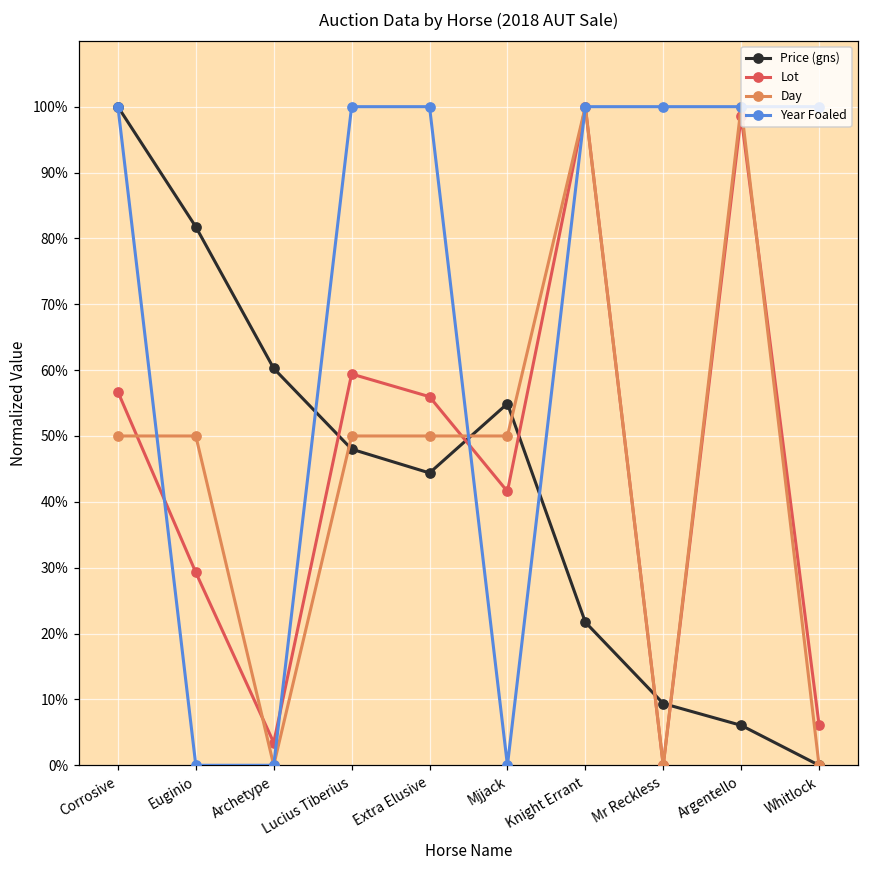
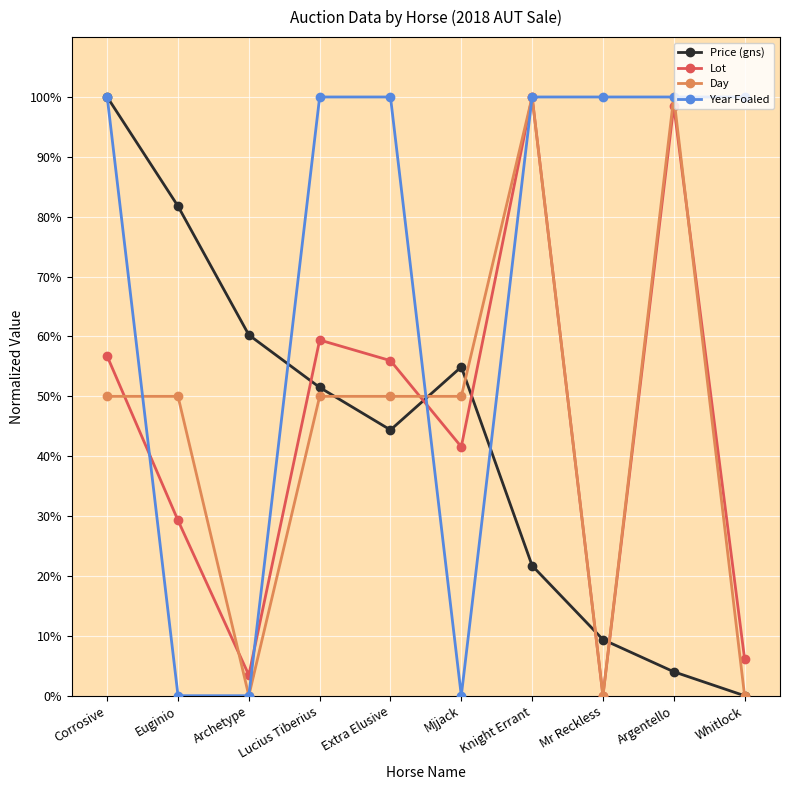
Price (gns), Lucius Tiberius: 48% -> 51%
Price (gns), Argentello: 6% -> 4%
